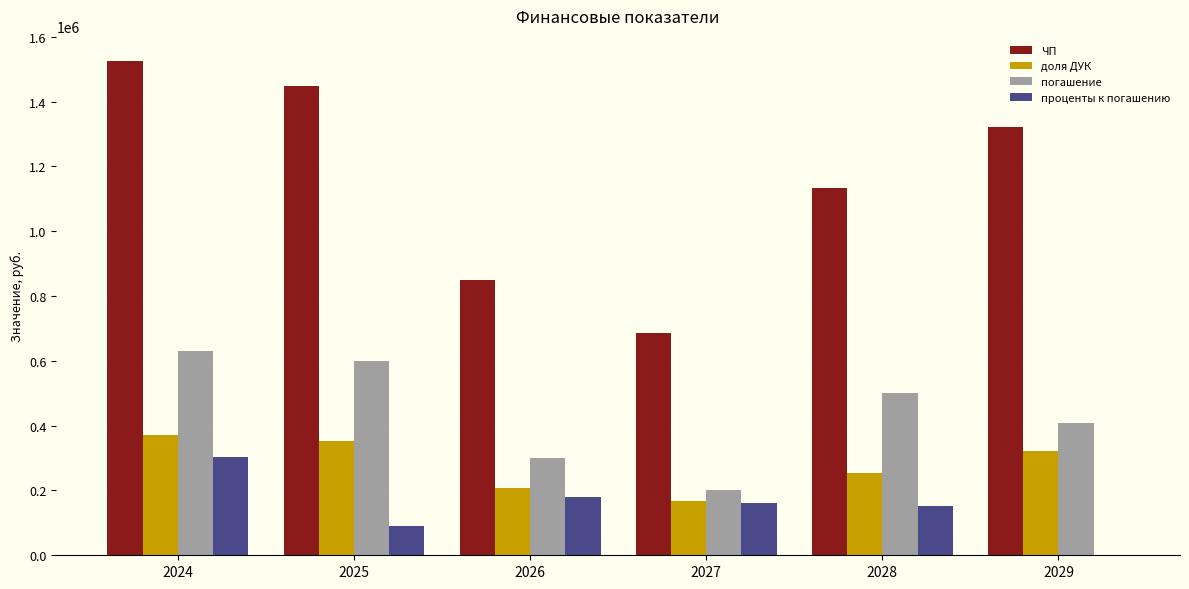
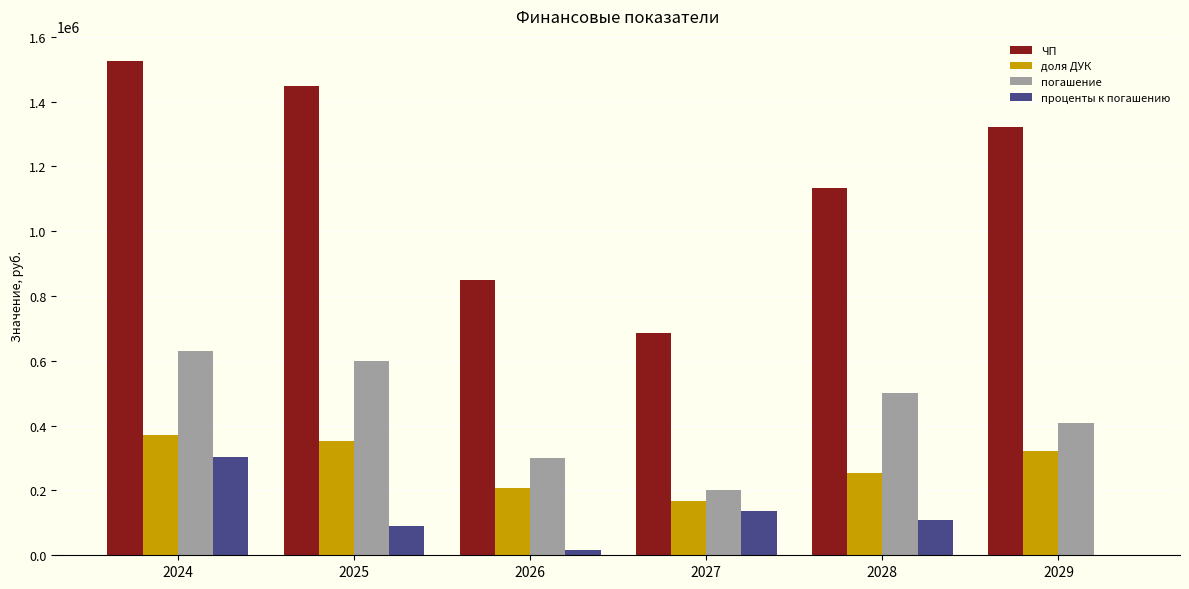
проценты к погашению, 2026: 180000 -> 20000
проценты к погашению, 2027: 160000 -> 140000
проценты к погашению, 2028: 150000 -> 110000
